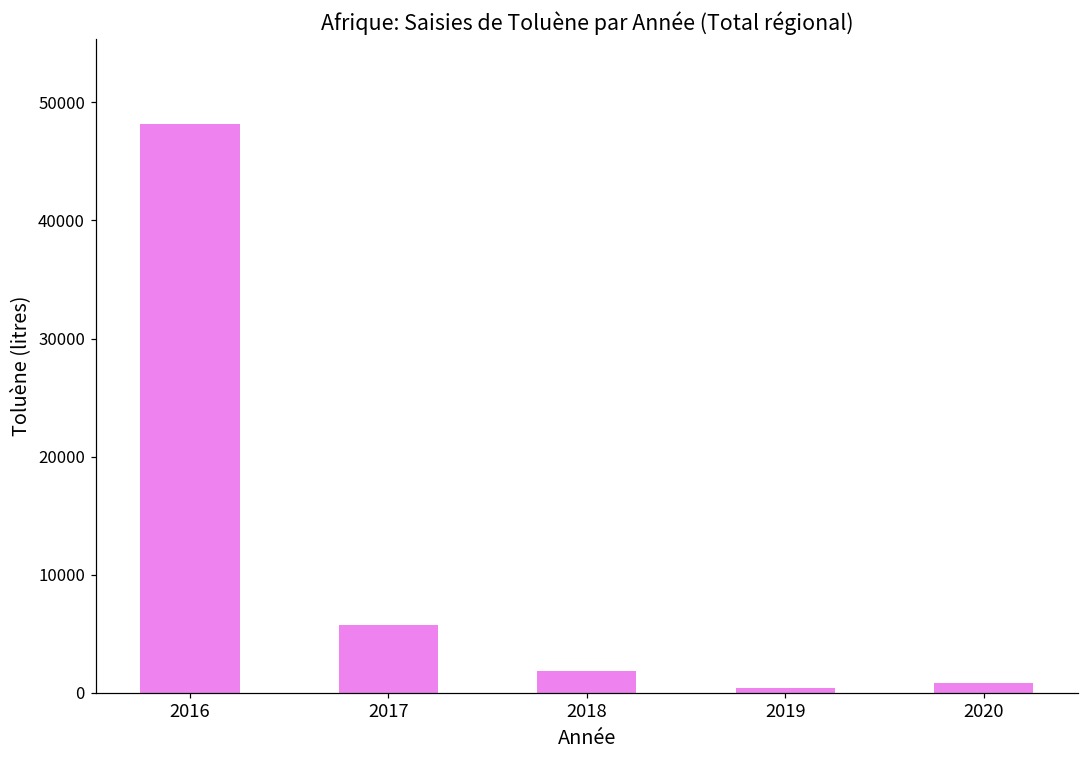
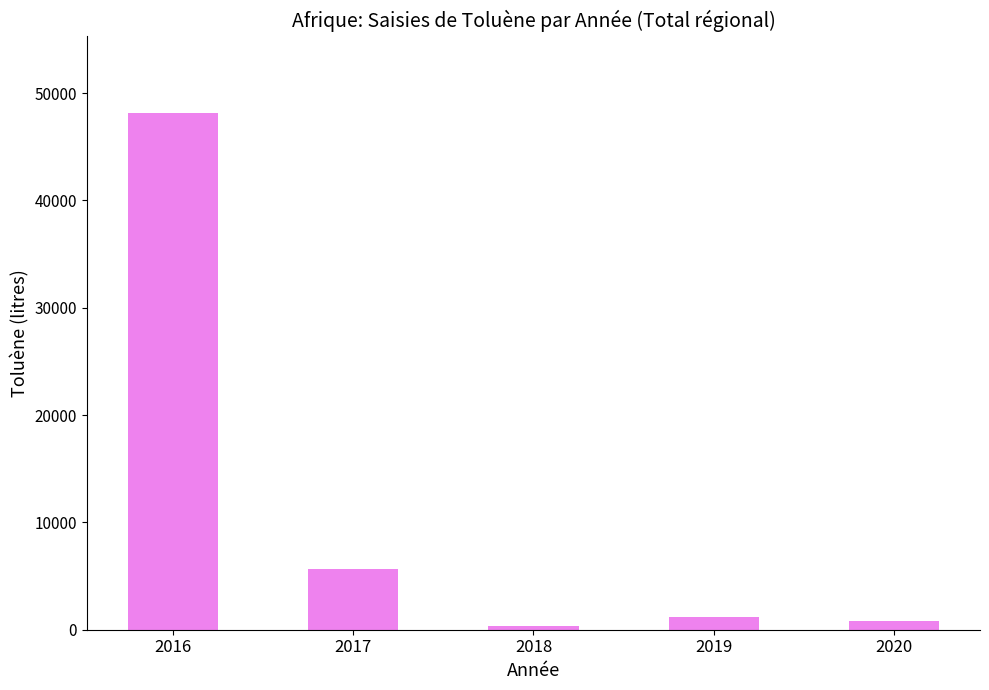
2018: 1800 -> 300
2019: 400 -> 1200
